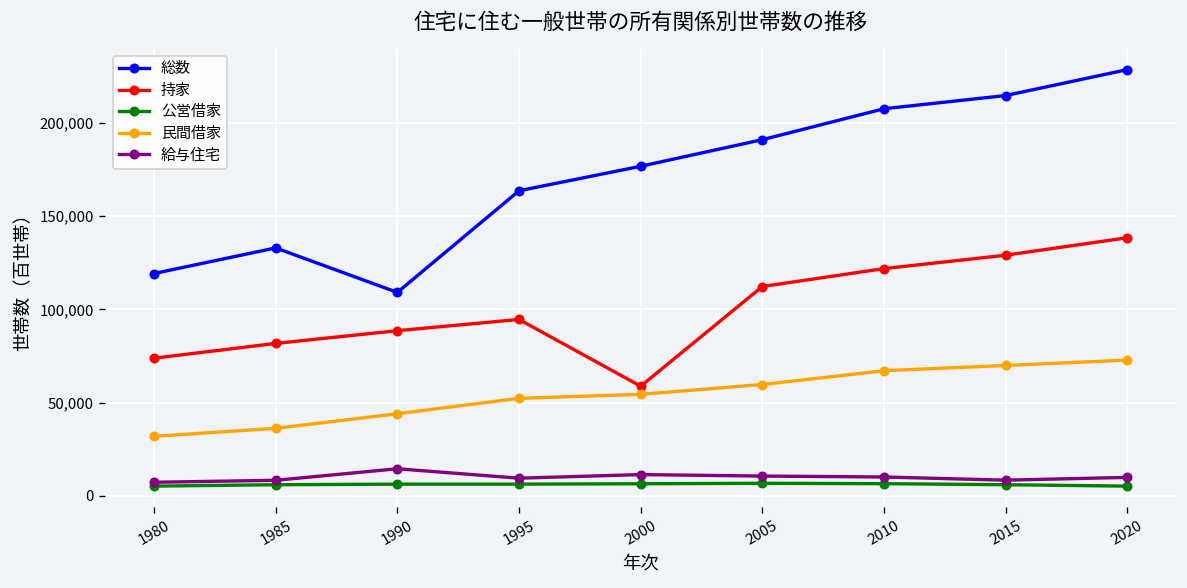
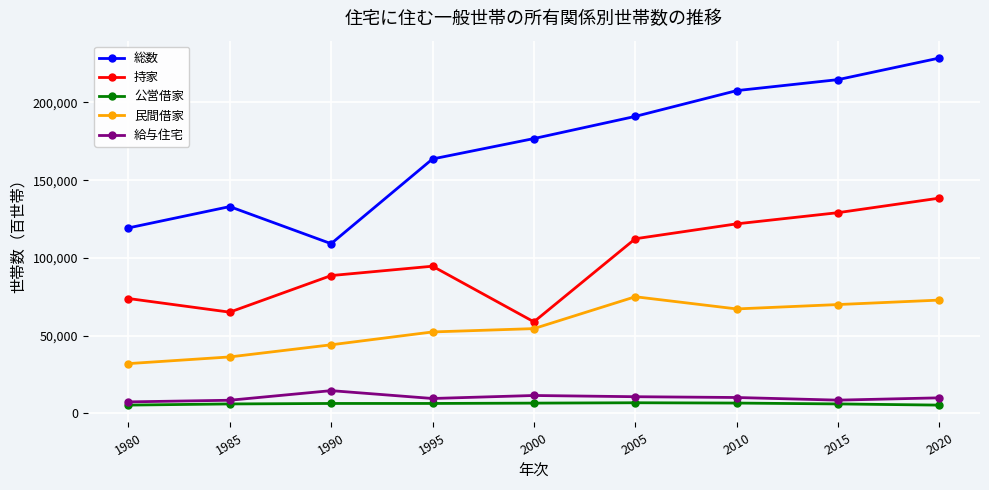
持家, 1985: 82,000 -> 65,000
民間借家, 2005: 60,000 -> 75,000
